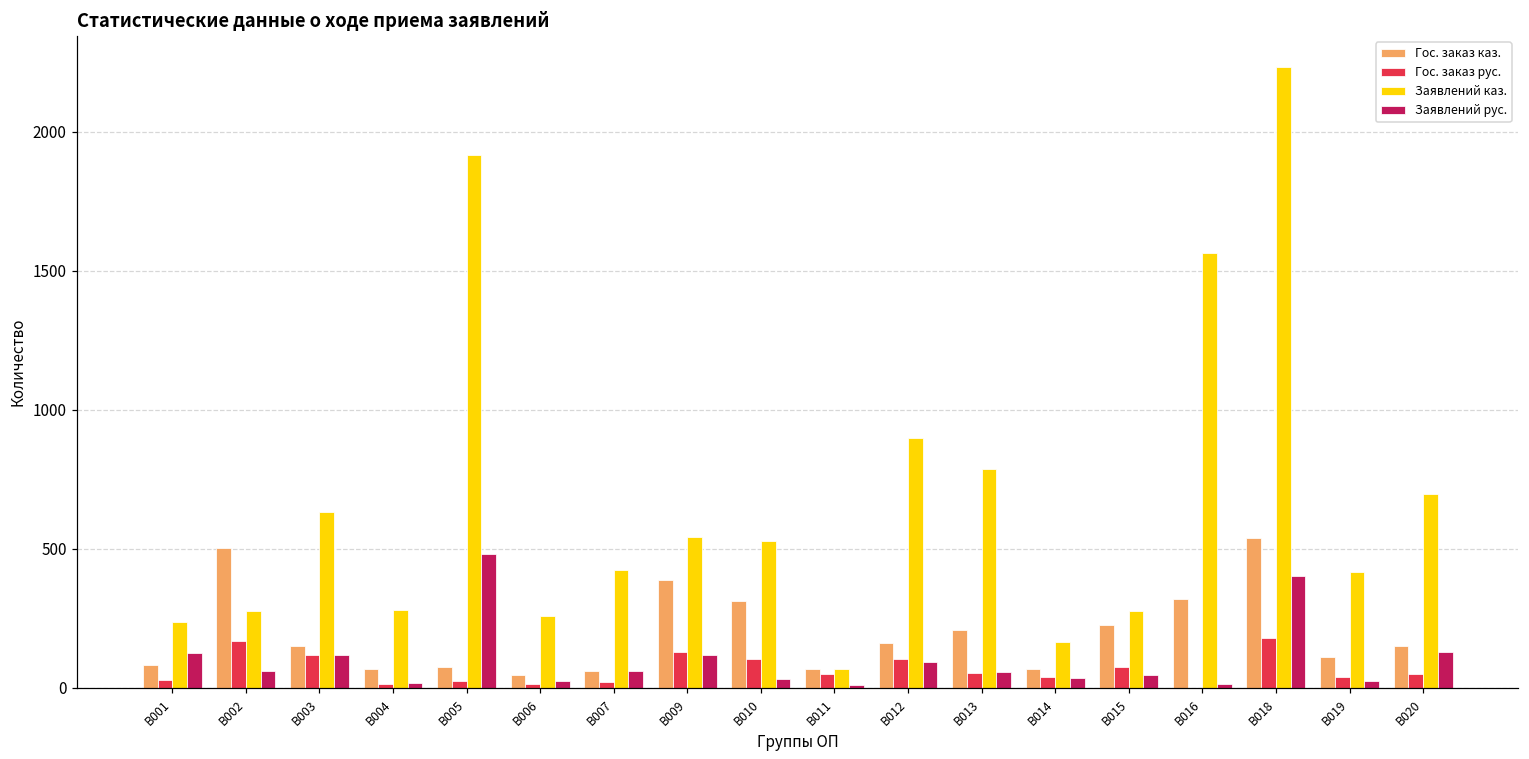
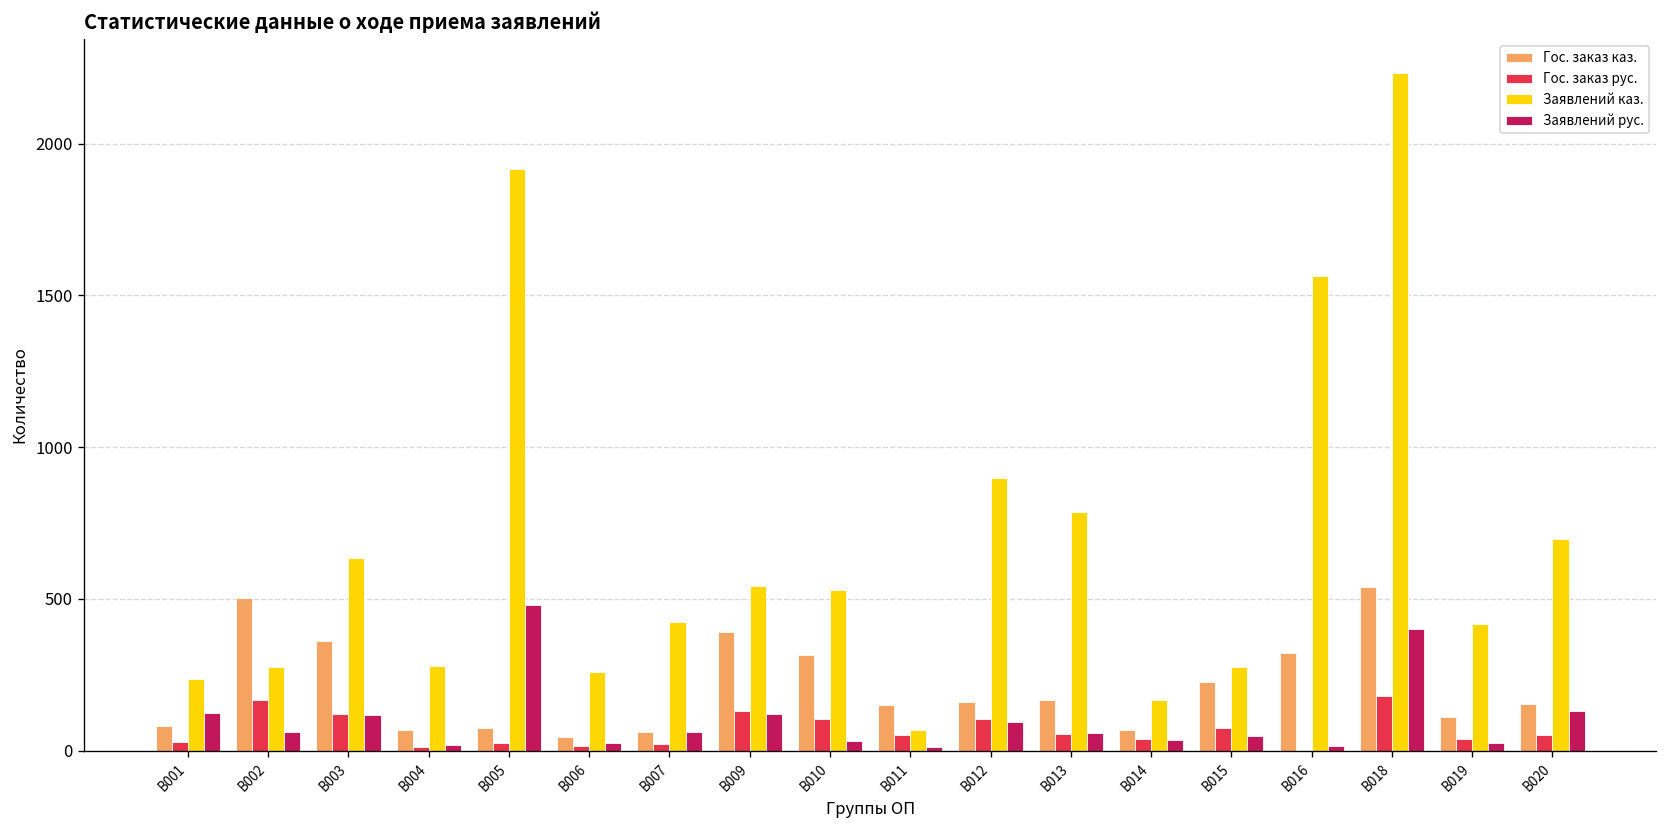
Гос. заказ каз., B003: 150 -> 360
Гос. заказ каз., B011: 70 -> 150
Гос. заказ каз., B013: 210 -> 170
